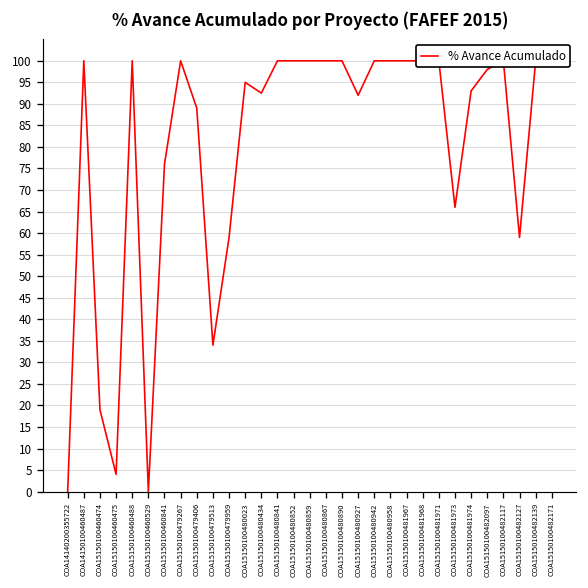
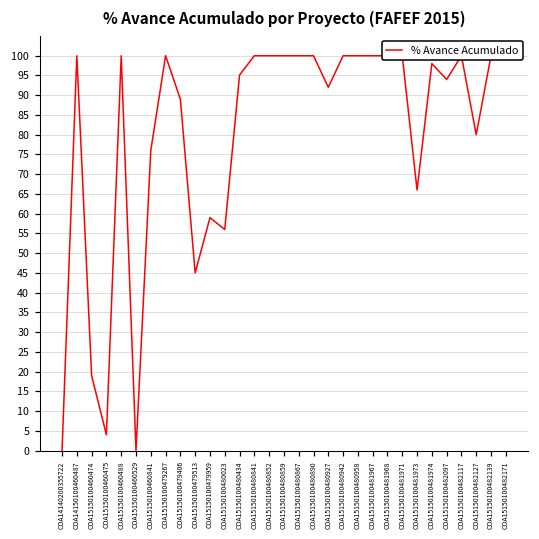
COA15150100479513: 34 -> 45
COA15150100480023: 95 -> 56
COA15150100480434: 93 -> 95
COA15150100481974: 93 -> 98
COA15150100482097: 98 -> 94
COA15150100482127: 59 -> 80
